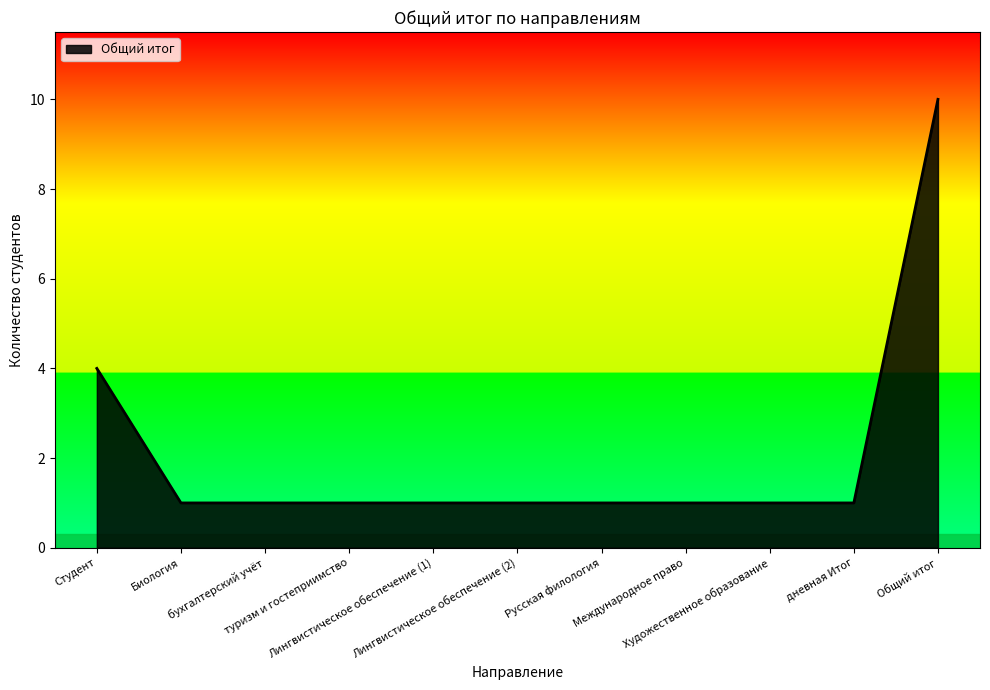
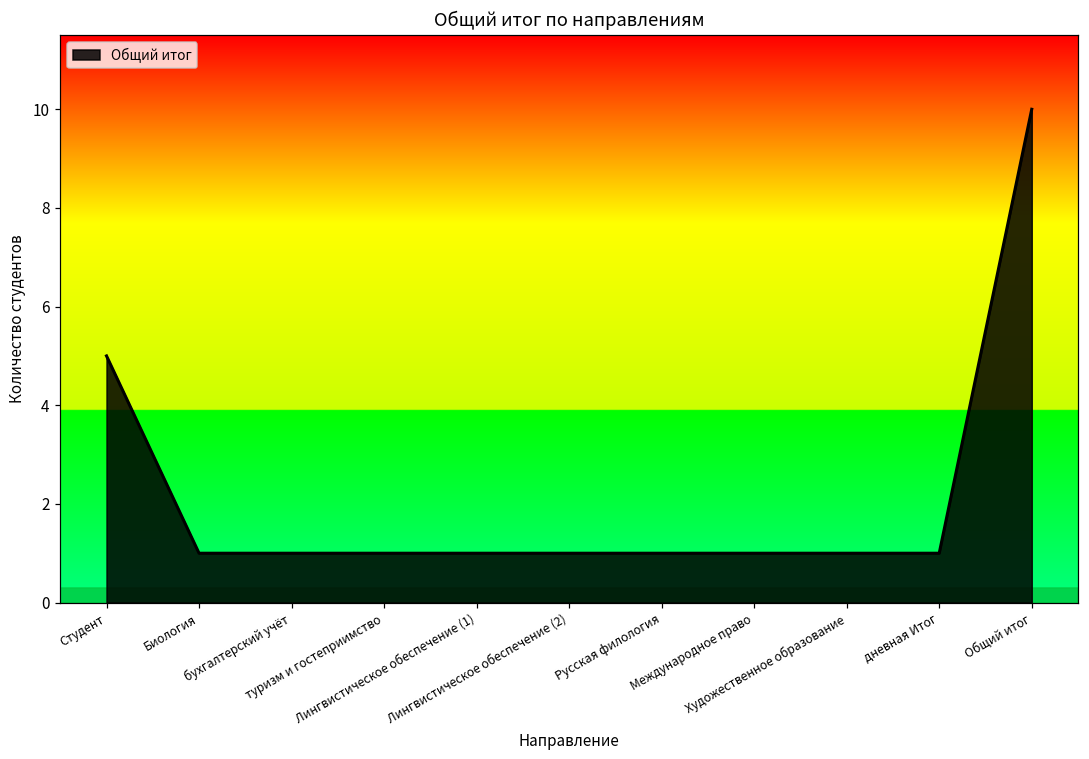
Студент: 4 -> 5
